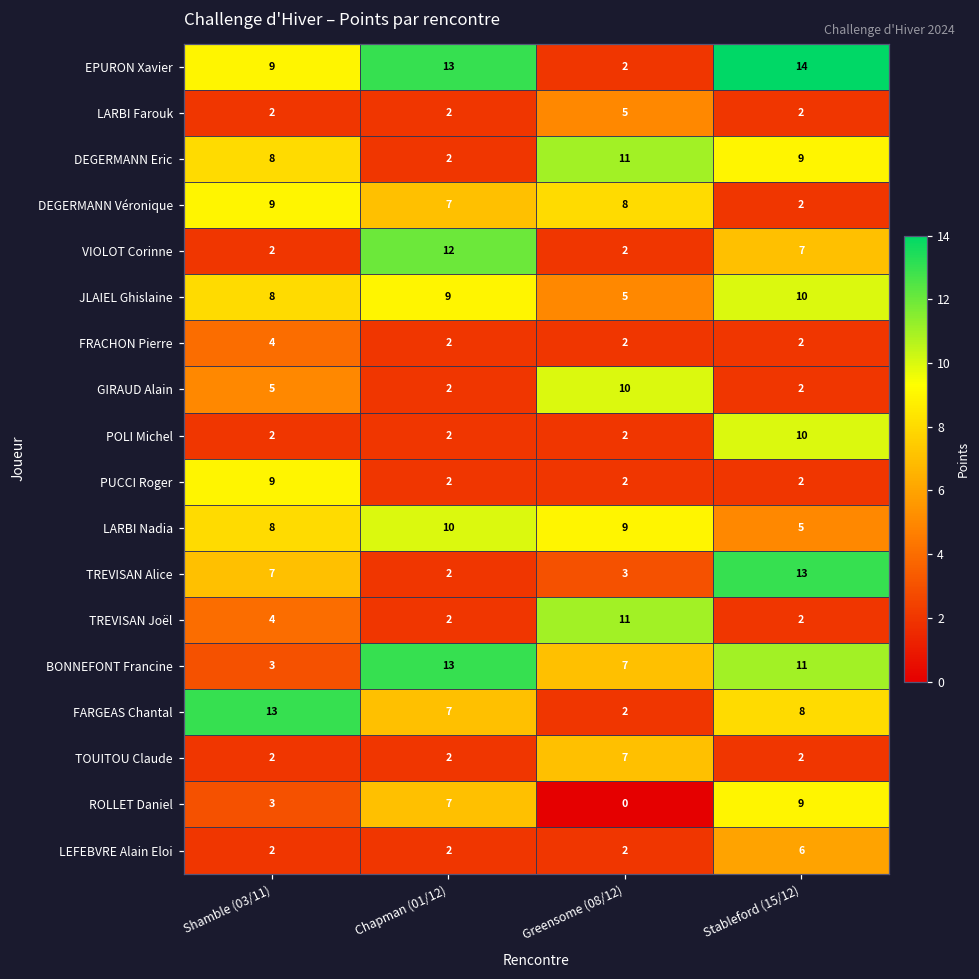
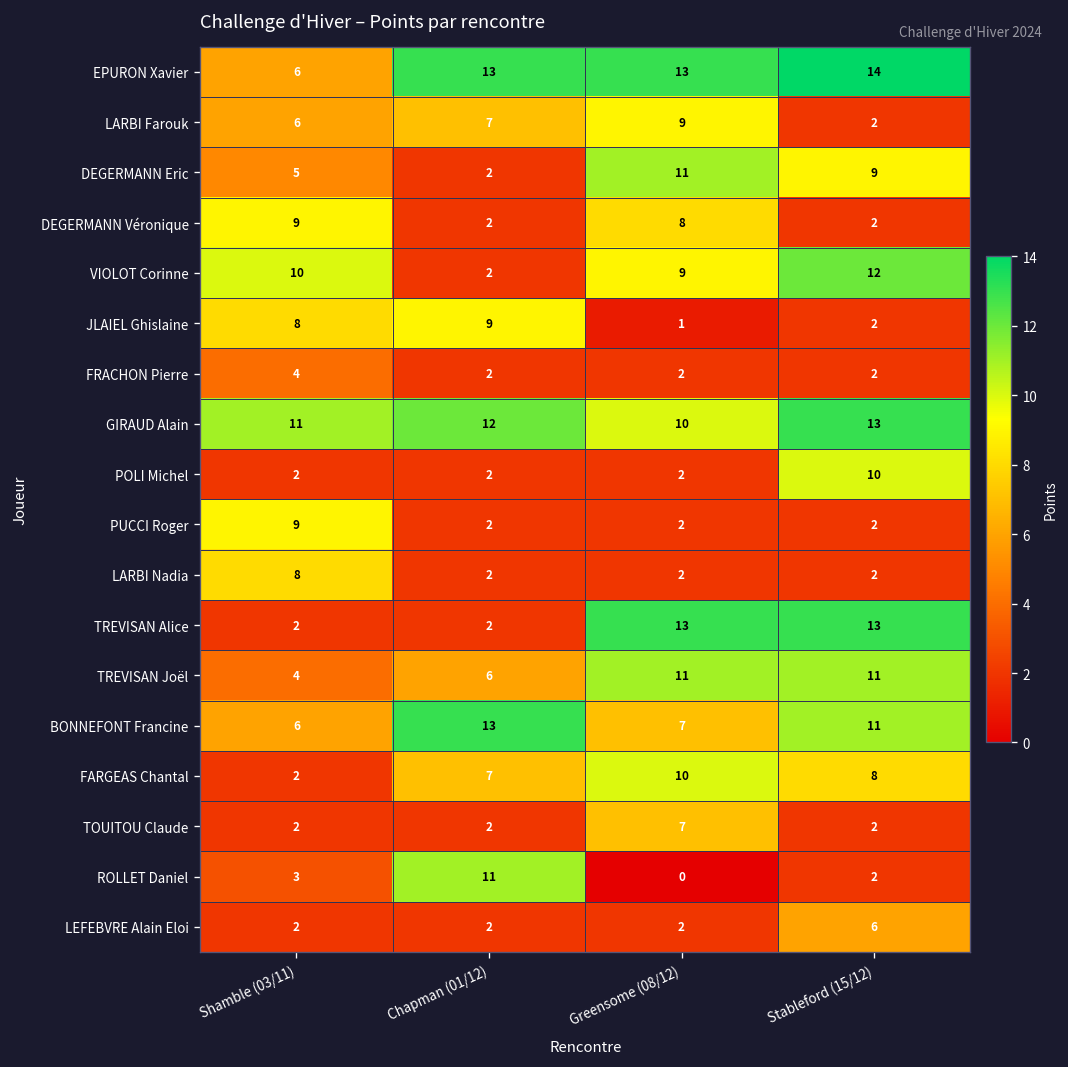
EPURON Xavier, Shamble (03/11): 9 -> 6
EPURON Xavier, Greensome (08/12): 2 -> 13
LARBI Farouk, Shamble (03/11): 2 -> 6
LARBI Farouk, Chapman (01/12): 2 -> 7
LARBI Farouk, Greensome (08/12): 5 -> 9
DEGERMANN Eric, Shamble (03/11): 8 -> 5
DEGERMANN Véronique, Chapman (01/12): 7 -> 2
VIOLOT Corinne, Shamble (03/11): 2 -> 10
VIOLOT Corinne, Chapman (01/12): 12 -> 2
VIOLOT Corinne, Greensome (08/12): 2 -> 9
VIOLOT Corinne, Stableford (15/12): 7 -> 12
JLAIEL Ghislaine, Greensome (08/12): 5 -> 1
JLAIEL Ghislaine, Stableford (15/12): 10 -> 2
GIRAUD Alain, Shamble (03/11): 5 -> 11
GIRAUD Alain, Chapman (01/12): 2 -> 12
GIRAUD Alain, Stableford (15/12): 2 -> 13
LARBI Nadia, Chapman (01/12): 10 -> 2
LARBI Nadia, Greensome (08/12): 9 -> 2
LARBI Nadia, Stableford (15/12): 5 -> 2
TREVISAN Alice, Shamble (03/11): 7 -> 2
TREVISAN Alice, Greensome (08/12): 3 -> 13
TREVISAN Joël, Chapman (01/12): 2 -> 6
TREVISAN Joël, Stableford (15/12): 2 -> 11
BONNEFONT Francine, Shamble (03/11): 3 -> 6
FARGEAS Chantal, Shamble (03/11): 13 -> 2
FARGEAS Chantal, Greensome (08/12): 2 -> 10
ROLLET Daniel, Chapman (01/12): 7 -> 11
ROLLET Daniel, Stableford (15/12): 9 -> 2
